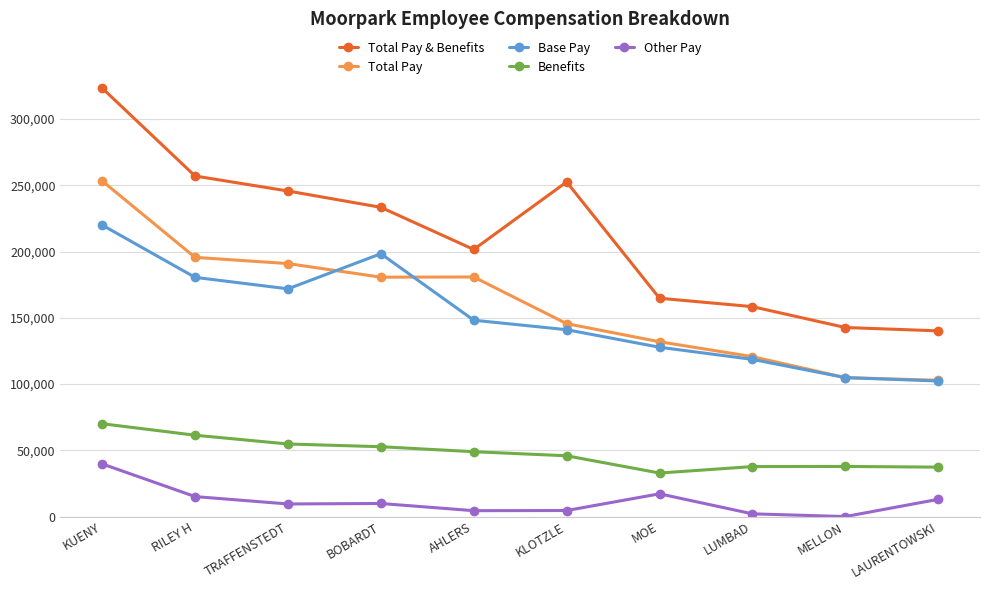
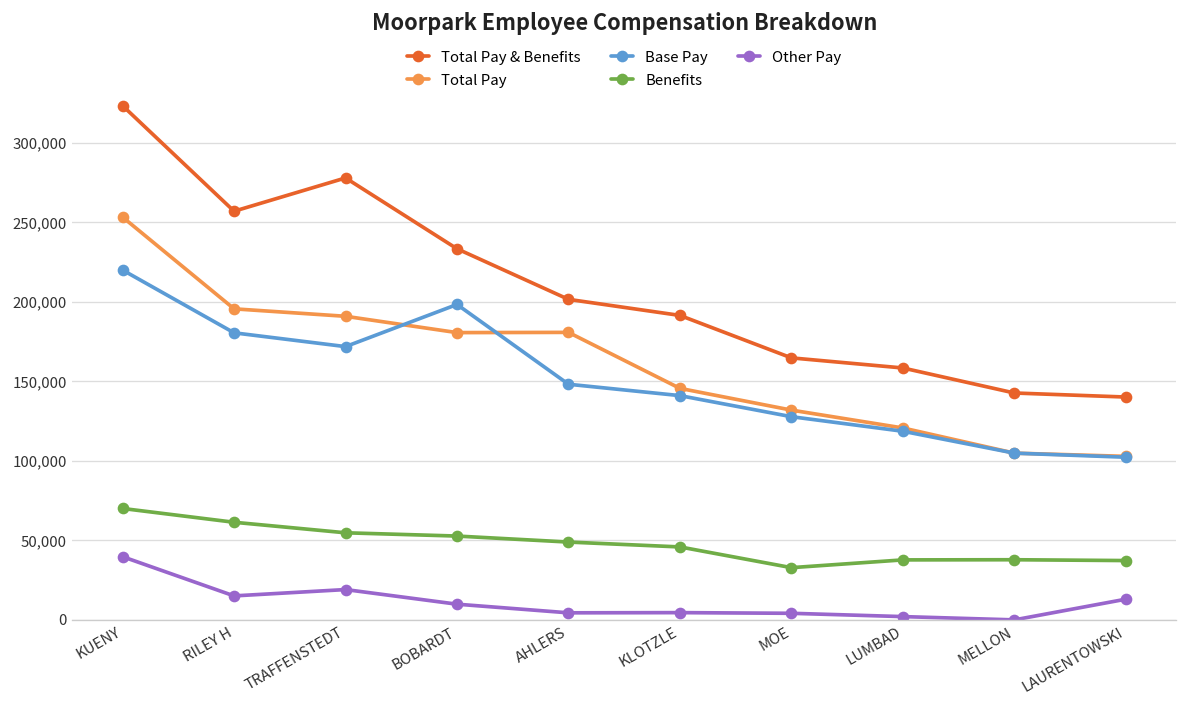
Total Pay & Benefits, TRAFFENSTEDT: 246,000 -> 278,000
Other Pay, TRAFFENSTEDT: 10,000 -> 19,000
Total Pay & Benefits, KLOTZLE: 253,000 -> 191,000
Other Pay, MOE: 17,000 -> 4,000
